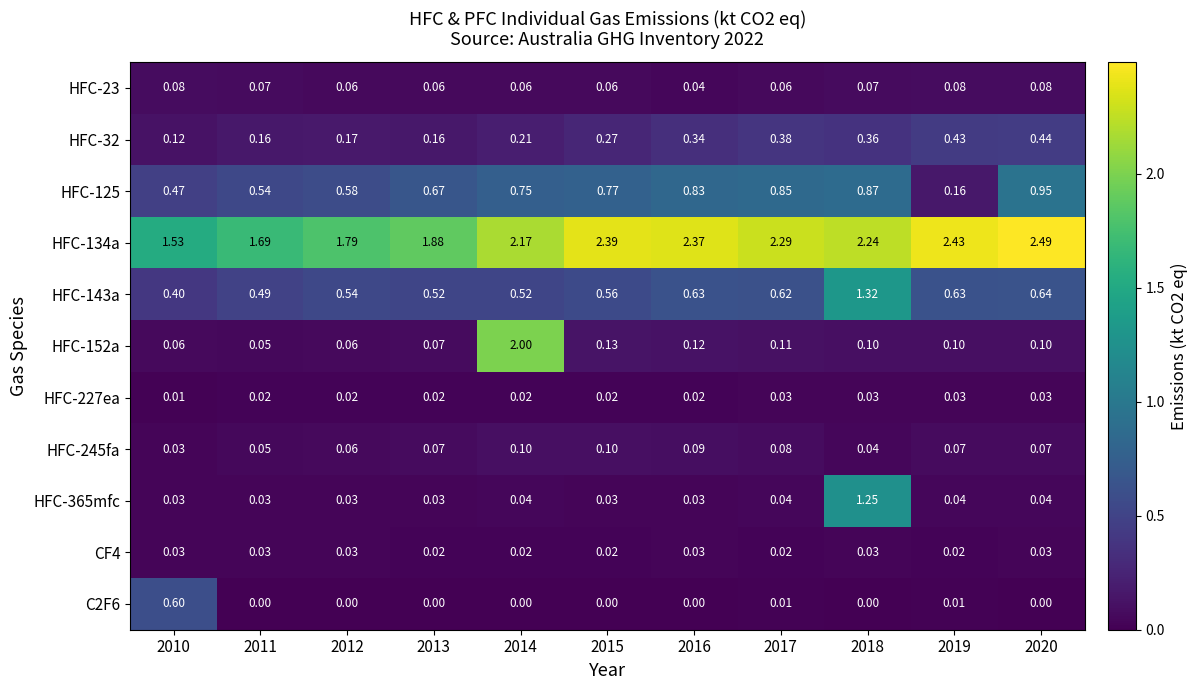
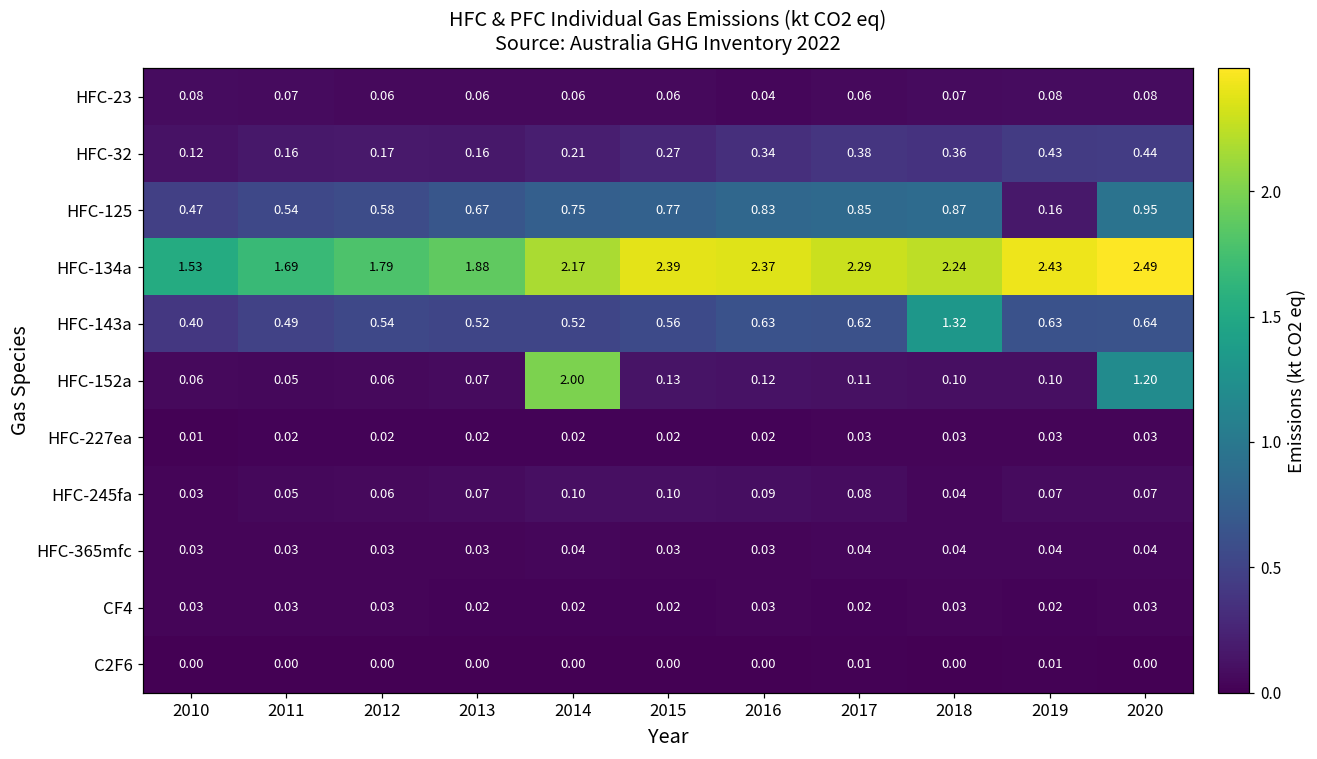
HFC-152a, 2020: 0.10 -> 1.20
HFC-365mfc, 2018: 1.25 -> 0.04
C2F6, 2010: 0.60 -> 0.00
